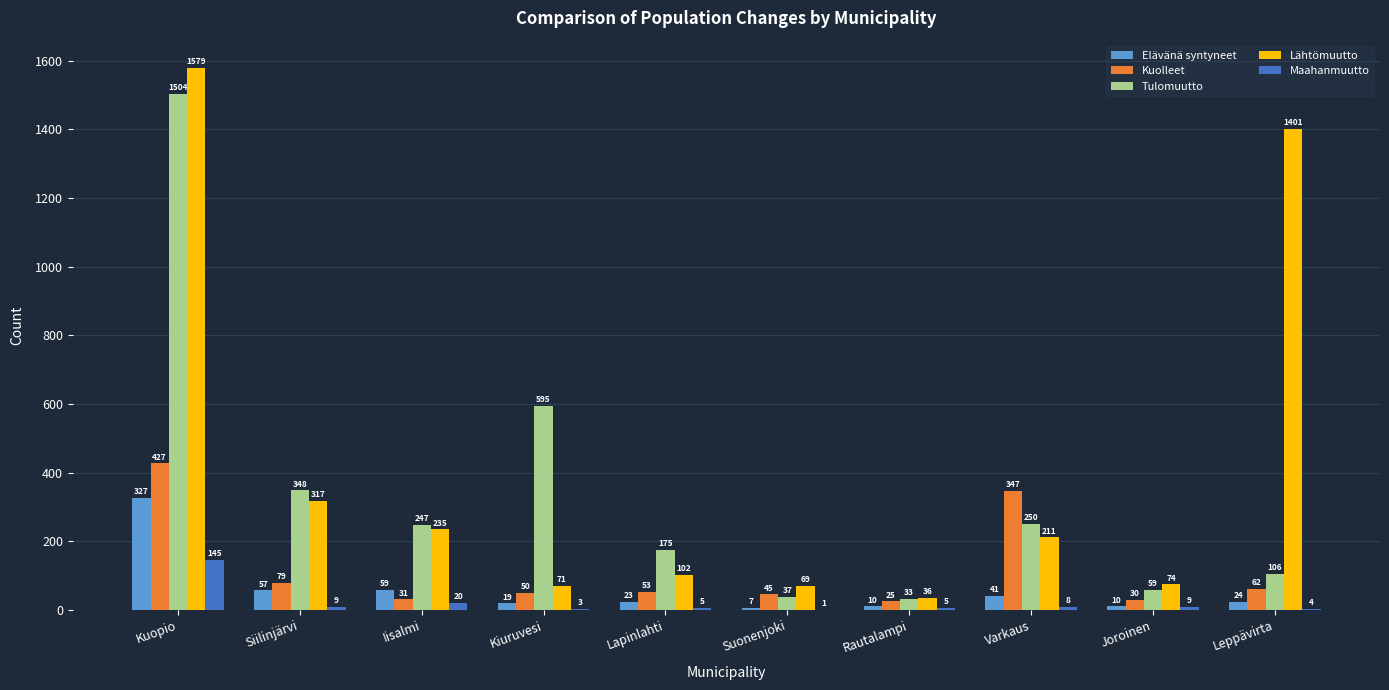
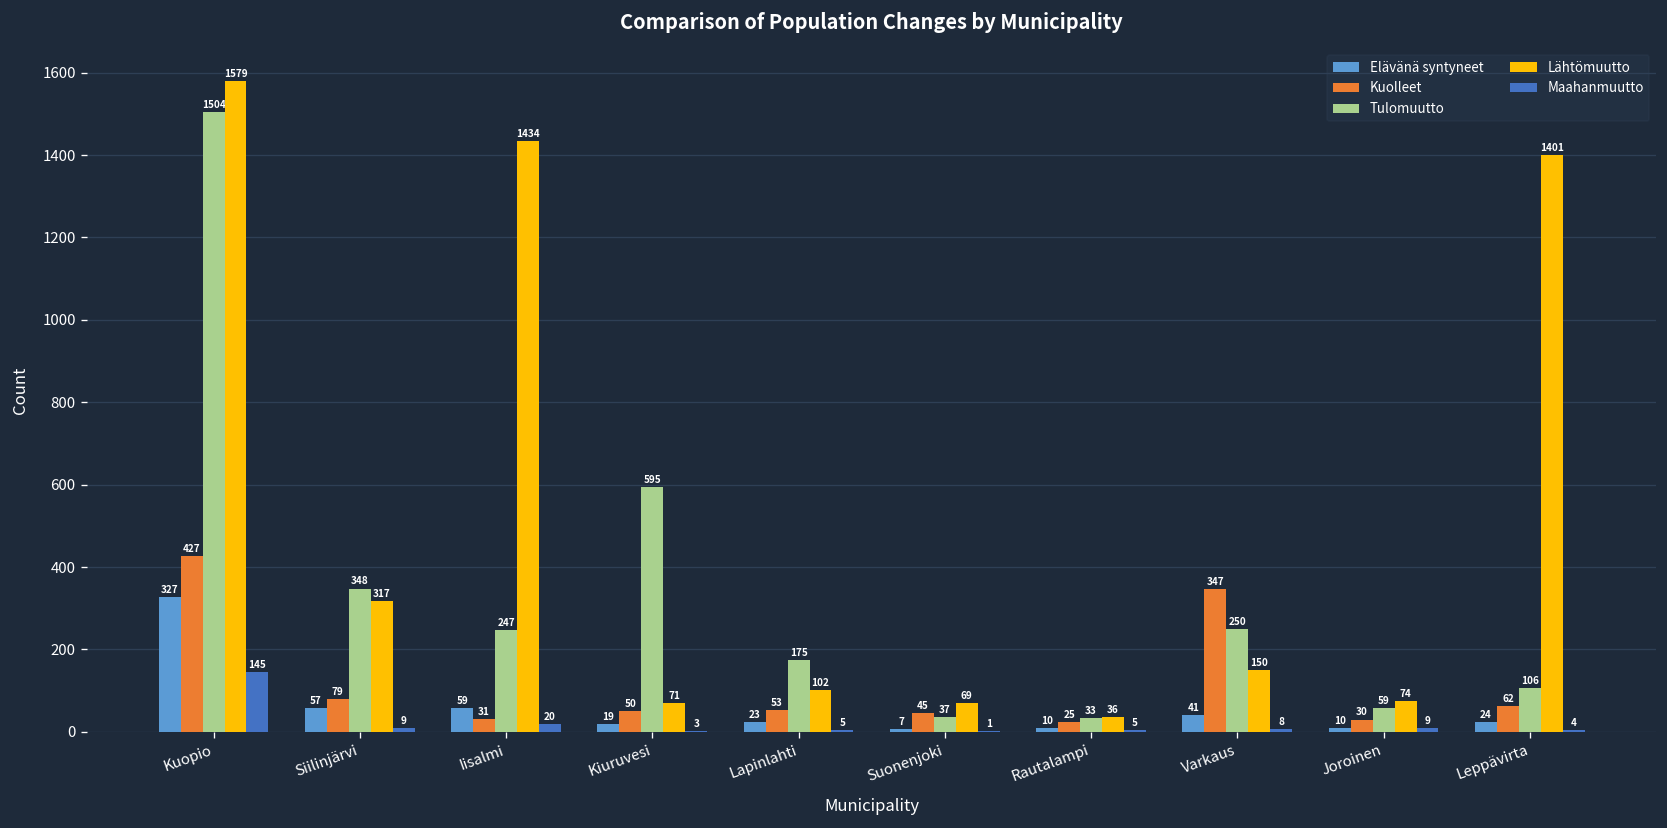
Lähtömuutto, Iisalmi: 235 -> 1434
Lähtömuutto, Varkaus: 211 -> 150
